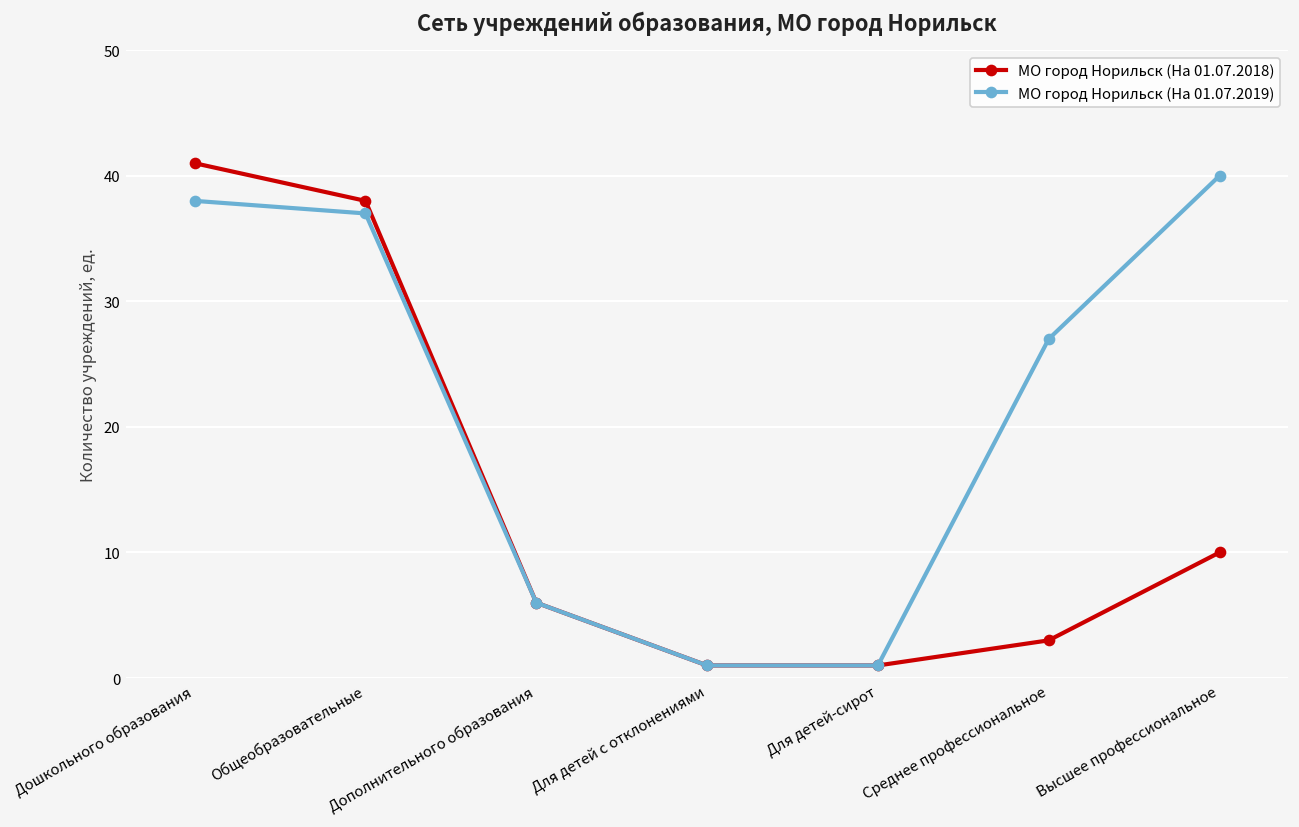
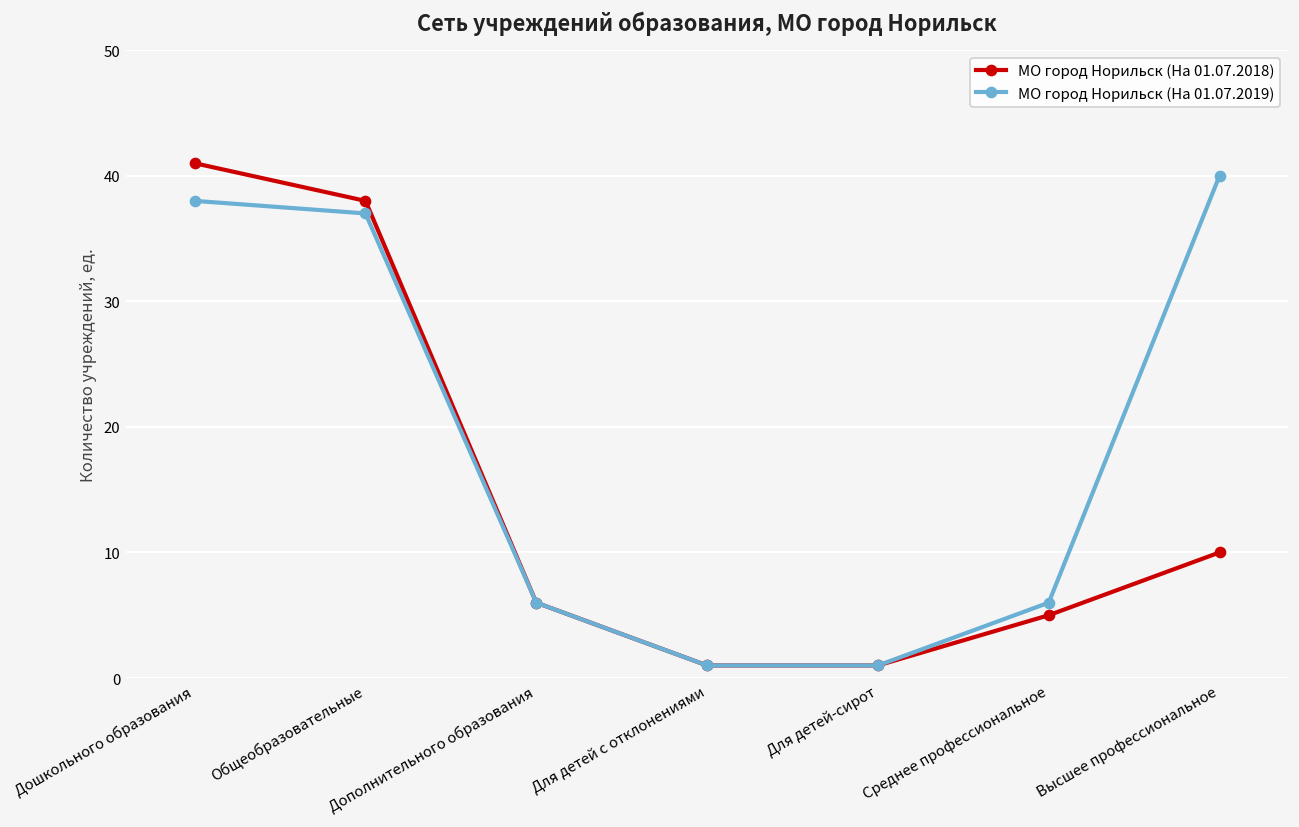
МО город Норильск (На 01.07.2018), Среднее профессиональное: 3 -> 5
МО город Норильск (На 01.07.2019), Среднее профессиональное: 27 -> 6
